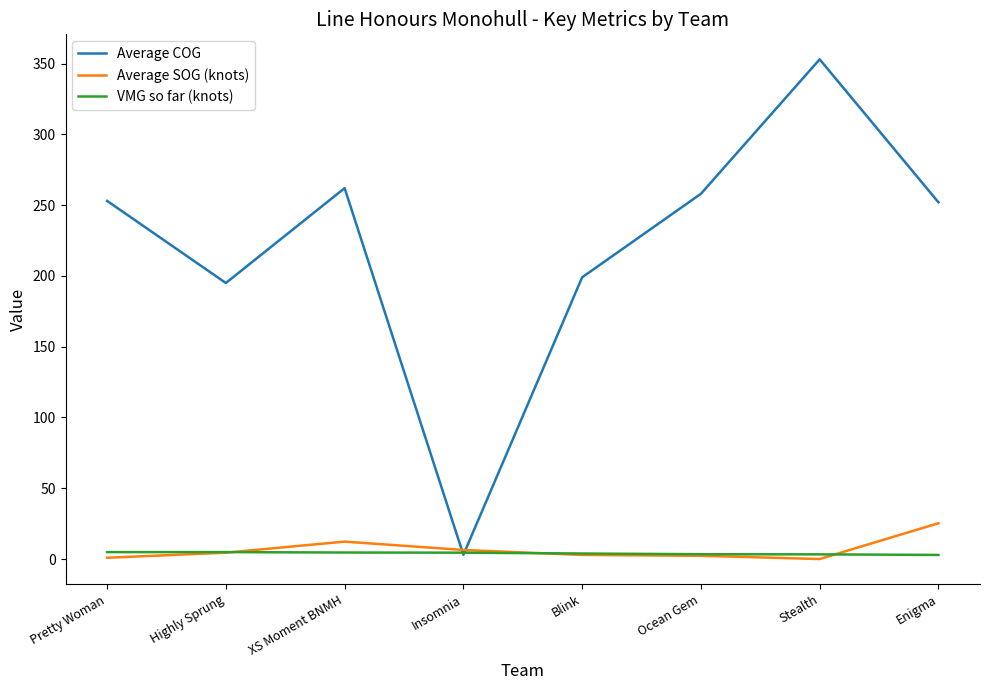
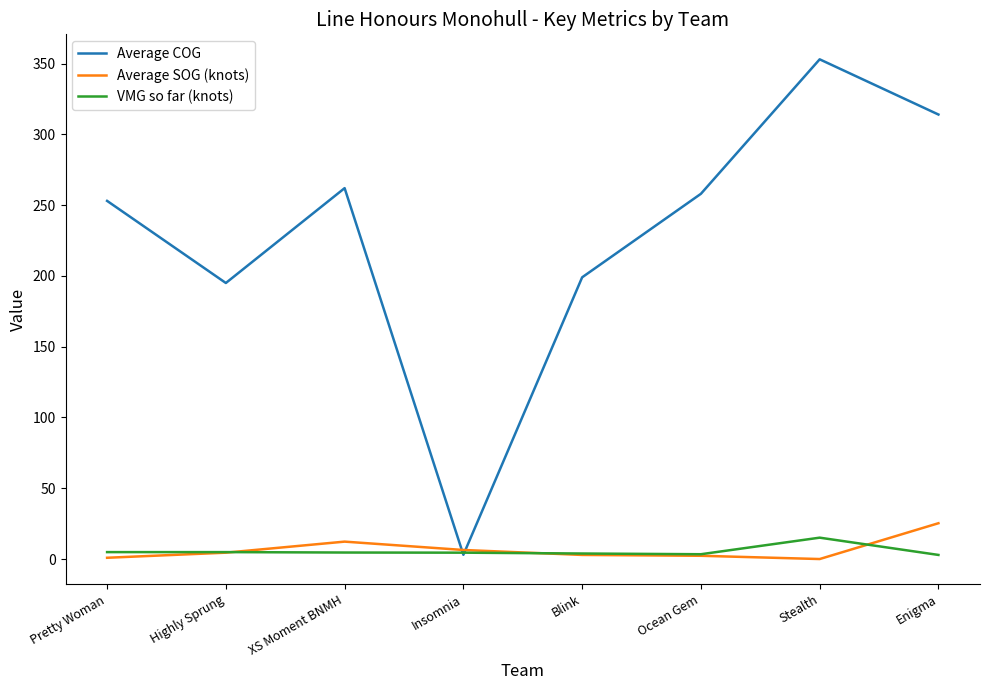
VMG so far (knots), Stealth: 3 -> 15
Average COG, Enigma: 252 -> 314
